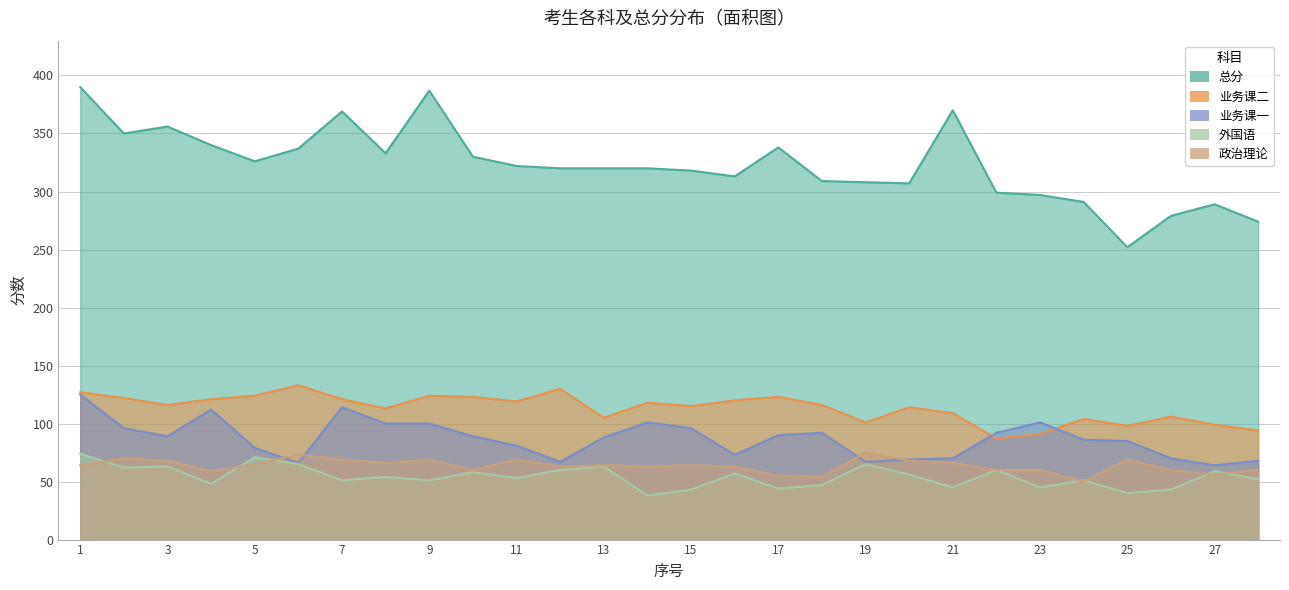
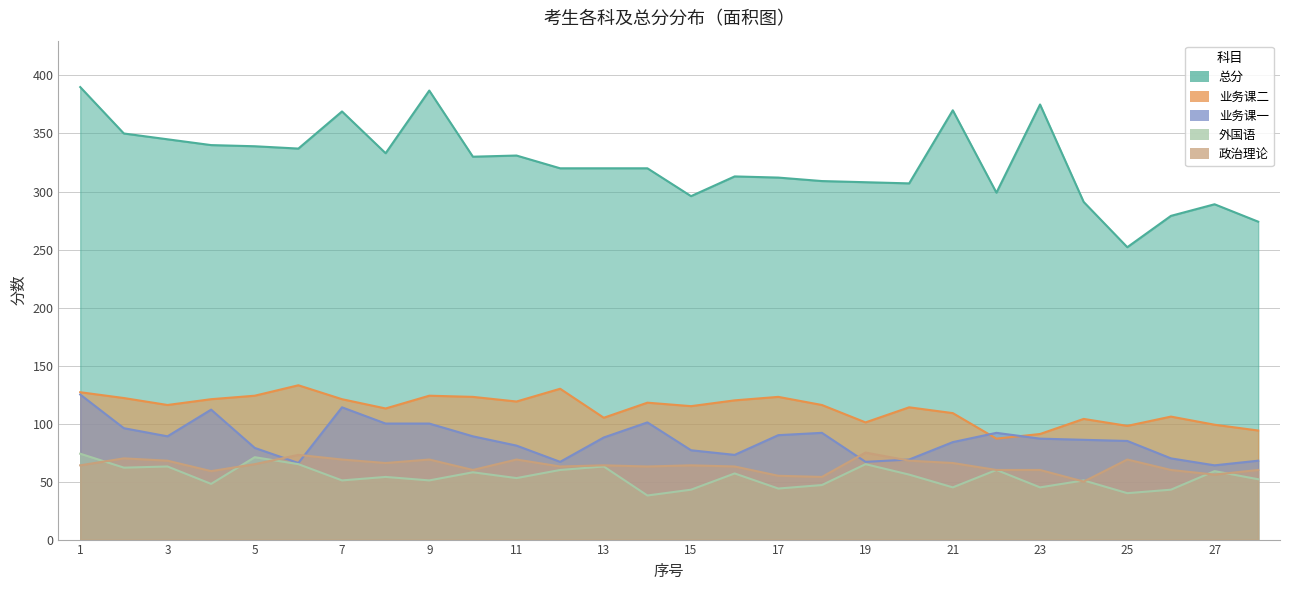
总分, 3: 356 -> 345
总分, 5: 326 -> 339
总分, 11: 322 -> 331
总分, 15: 318 -> 296
业务课一, 15: 96 -> 77
总分, 17: 338 -> 312
业务课一, 21: 70 -> 84
总分, 23: 297 -> 375
业务课一, 23: 101 -> 87
